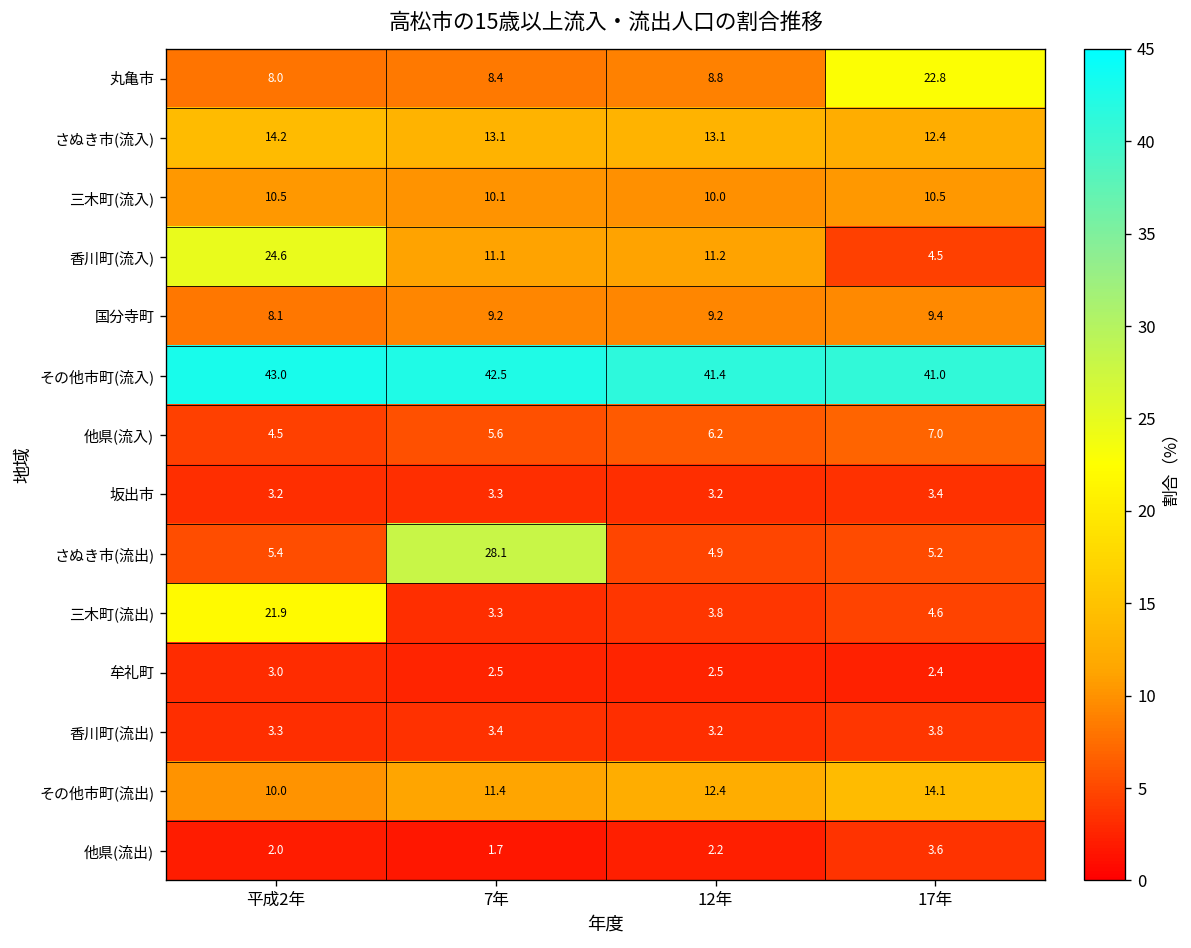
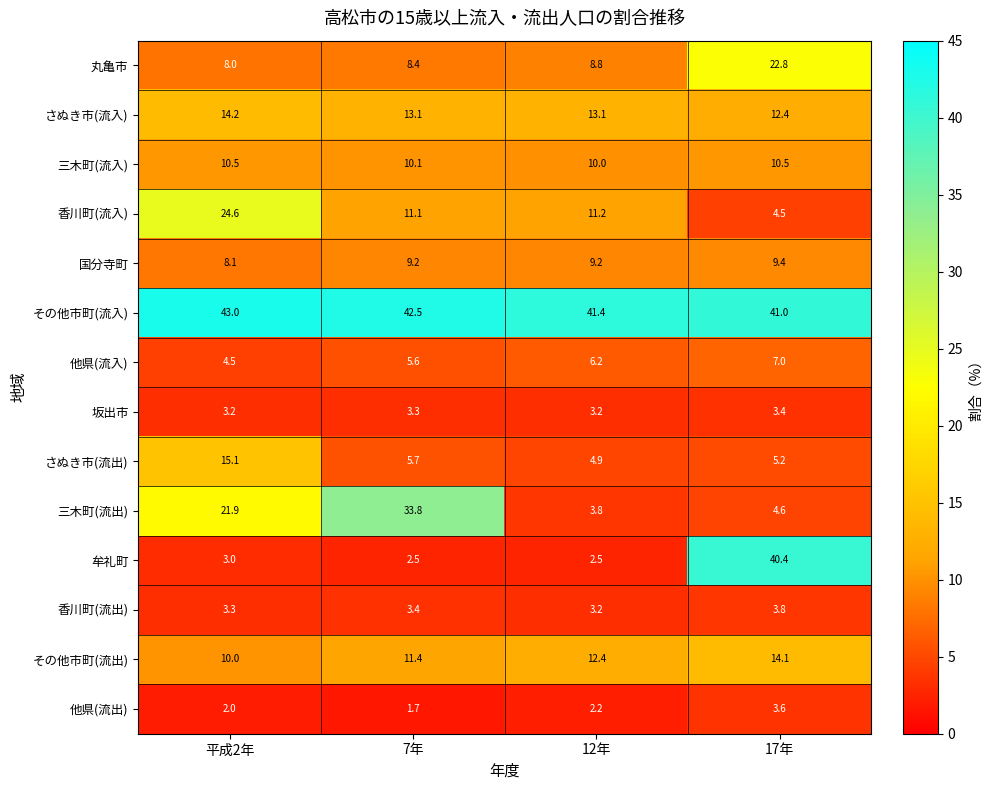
さぬき市(流出), 平成2年: 5.4 -> 15.1
さぬき市(流出), 7年: 28.1 -> 5.7
三木町(流出), 7年: 3.3 -> 33.8
牟礼町, 17年: 2.4 -> 40.4
